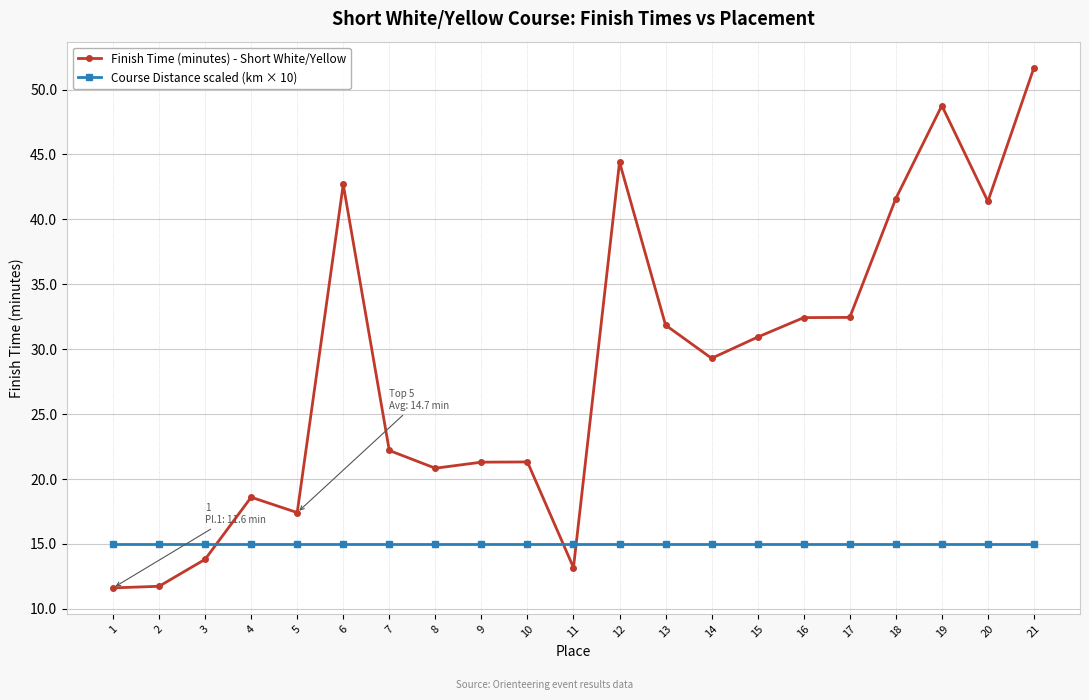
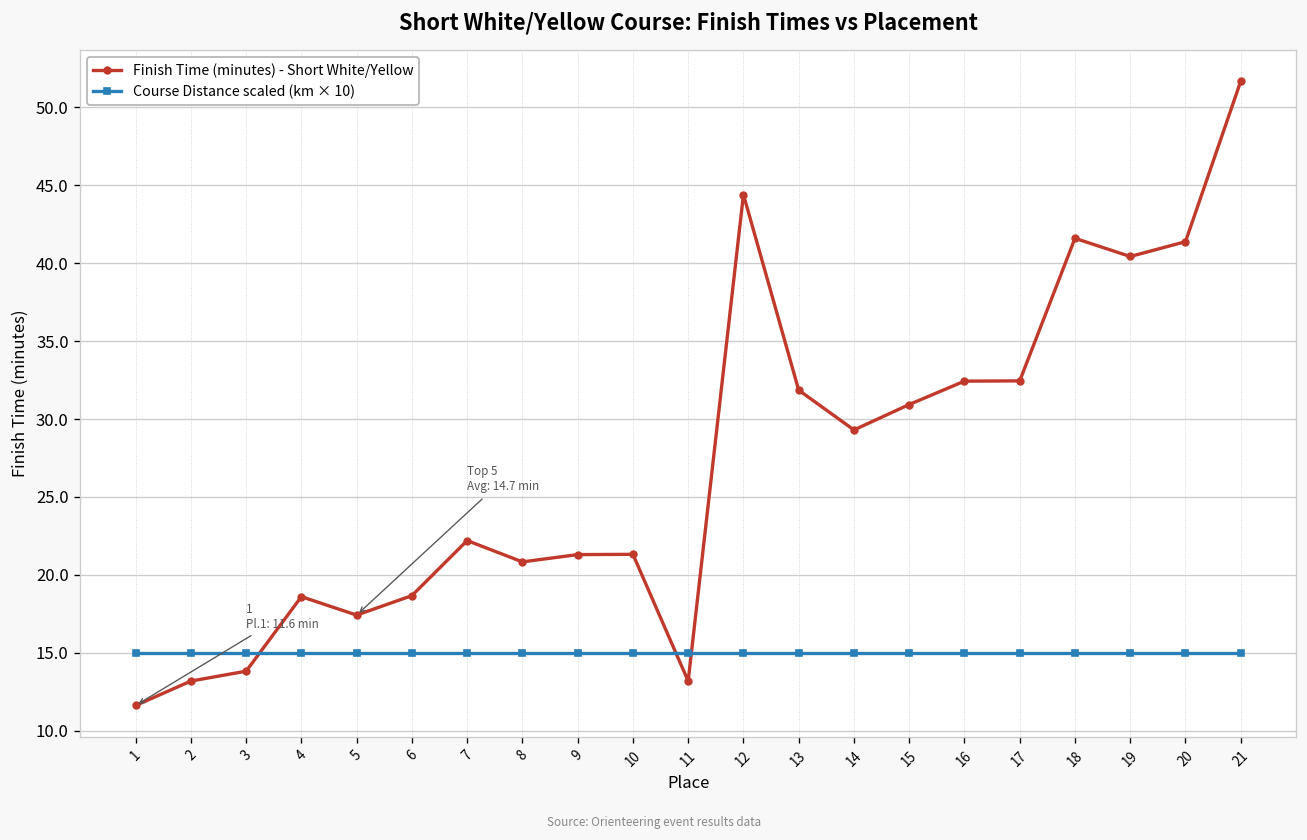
Finish Time (minutes) - Short White/Yellow, 2: 11.7 -> 13.2
Finish Time (minutes) - Short White/Yellow, 6: 42.7 -> 18.7
Finish Time (minutes) - Short White/Yellow, 19: 48.8 -> 40.4
